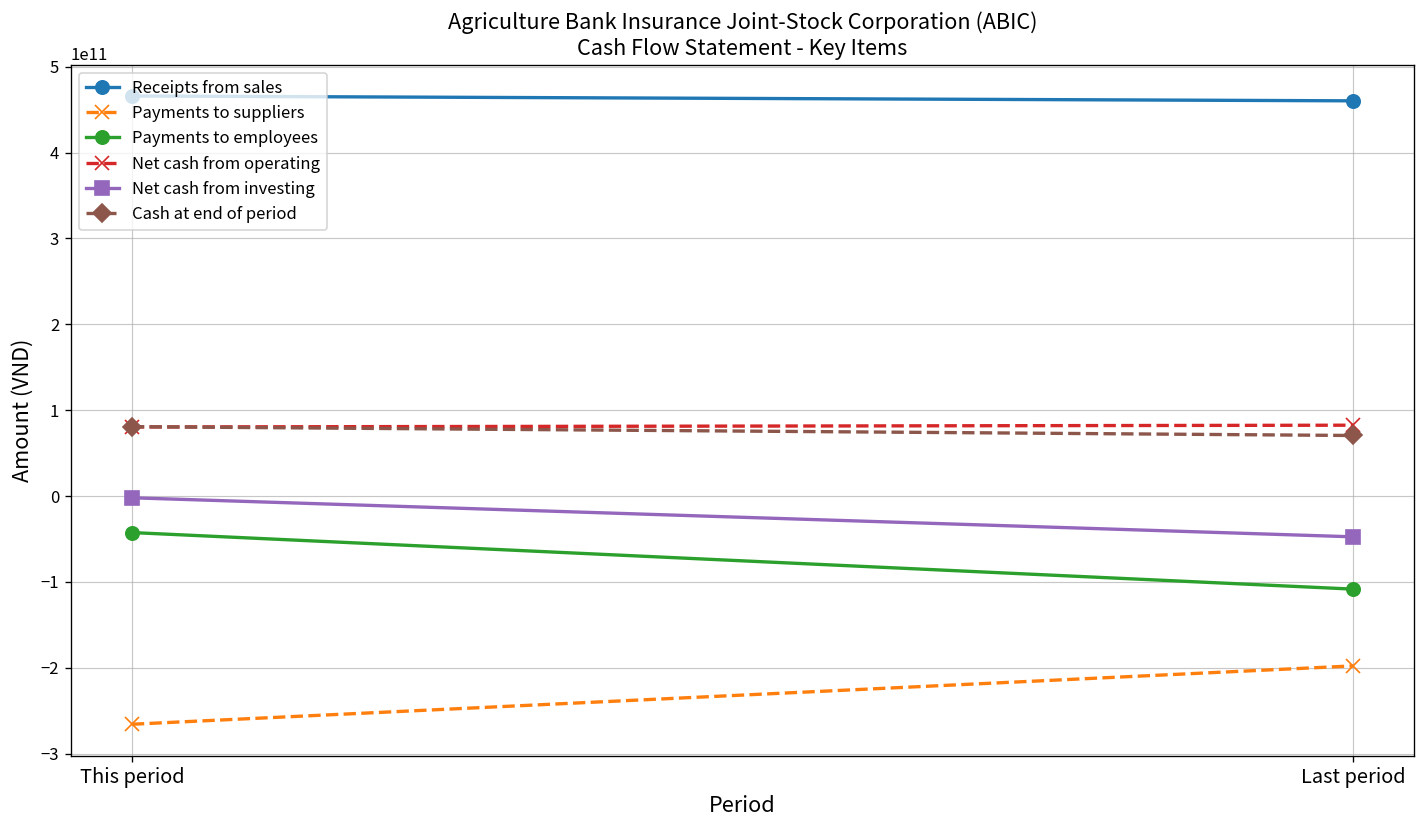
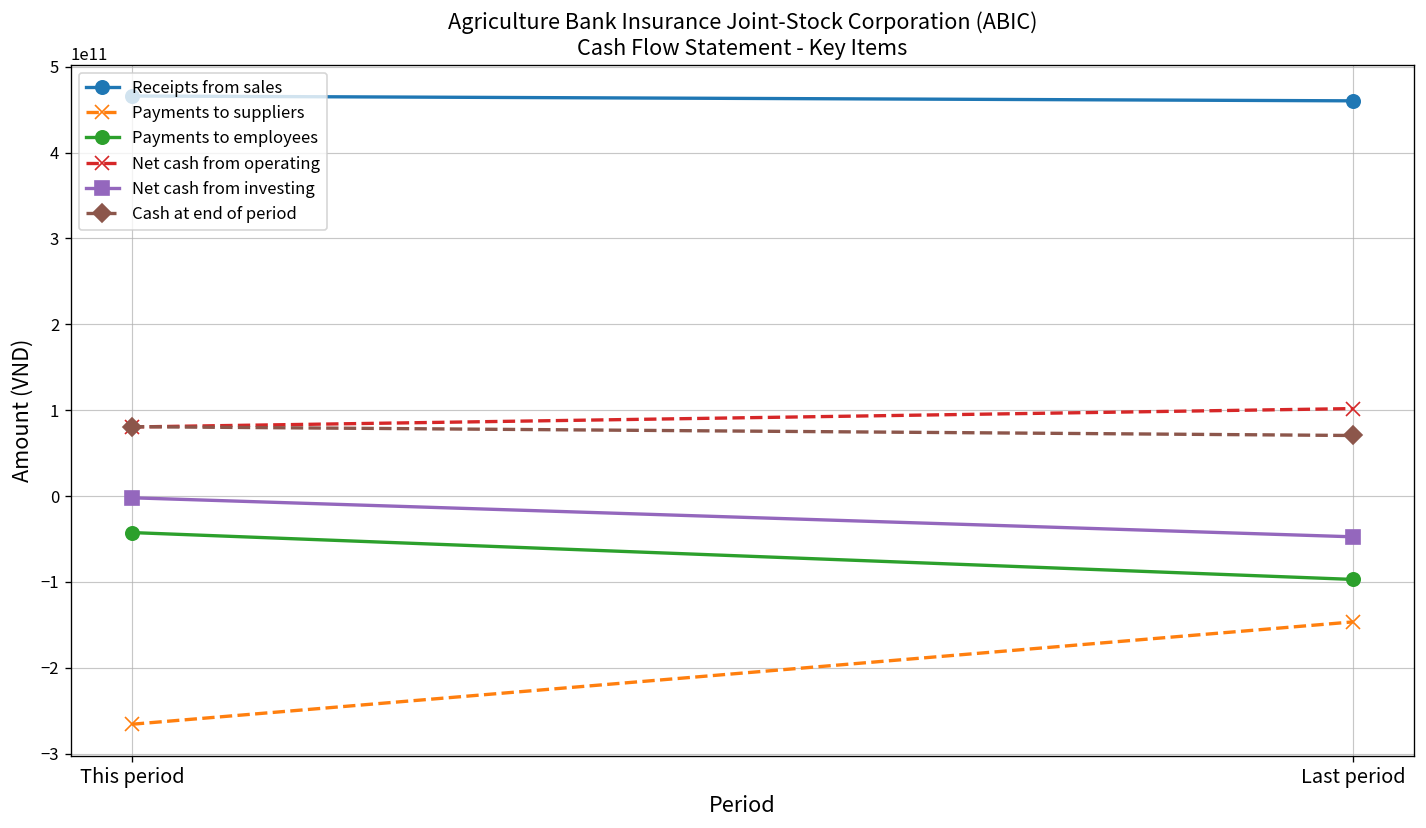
Payments to suppliers, Last period: -200000000000 -> -150000000000
Payments to employees, Last period: -110000000000 -> -100000000000
Net cash from operating, Last period: 80000000000 -> 100000000000
